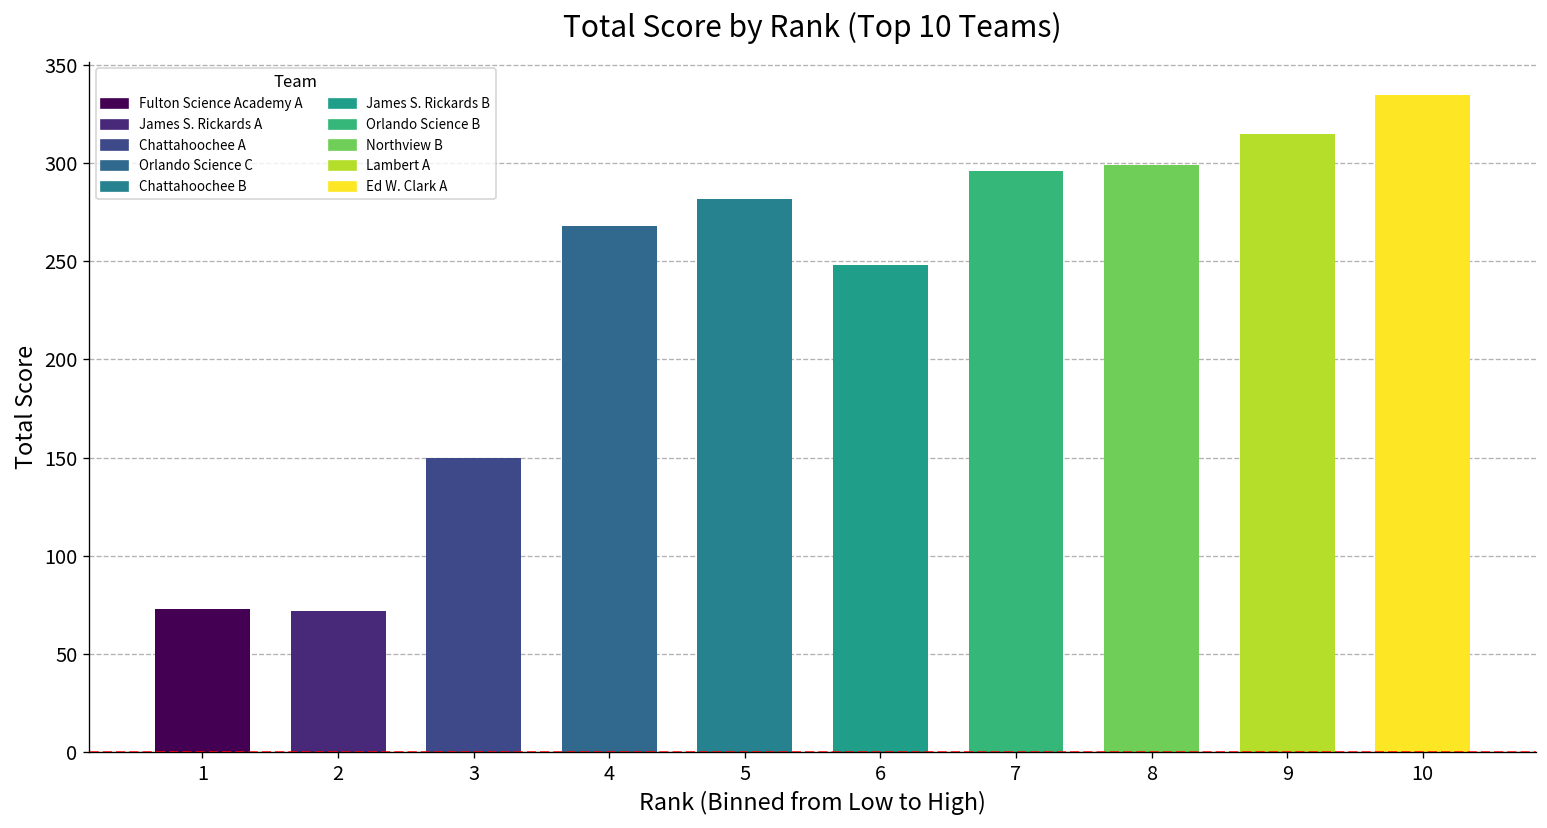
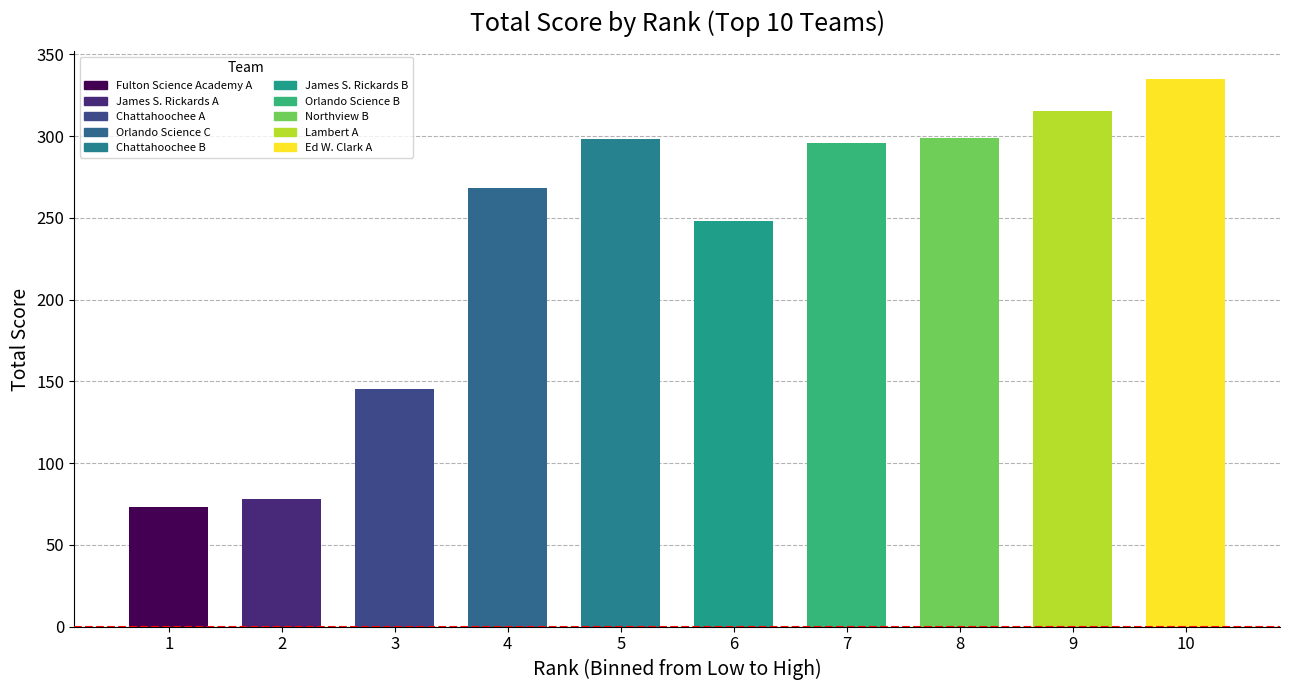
2: 72 -> 78
3: 150 -> 145
5: 282 -> 298
